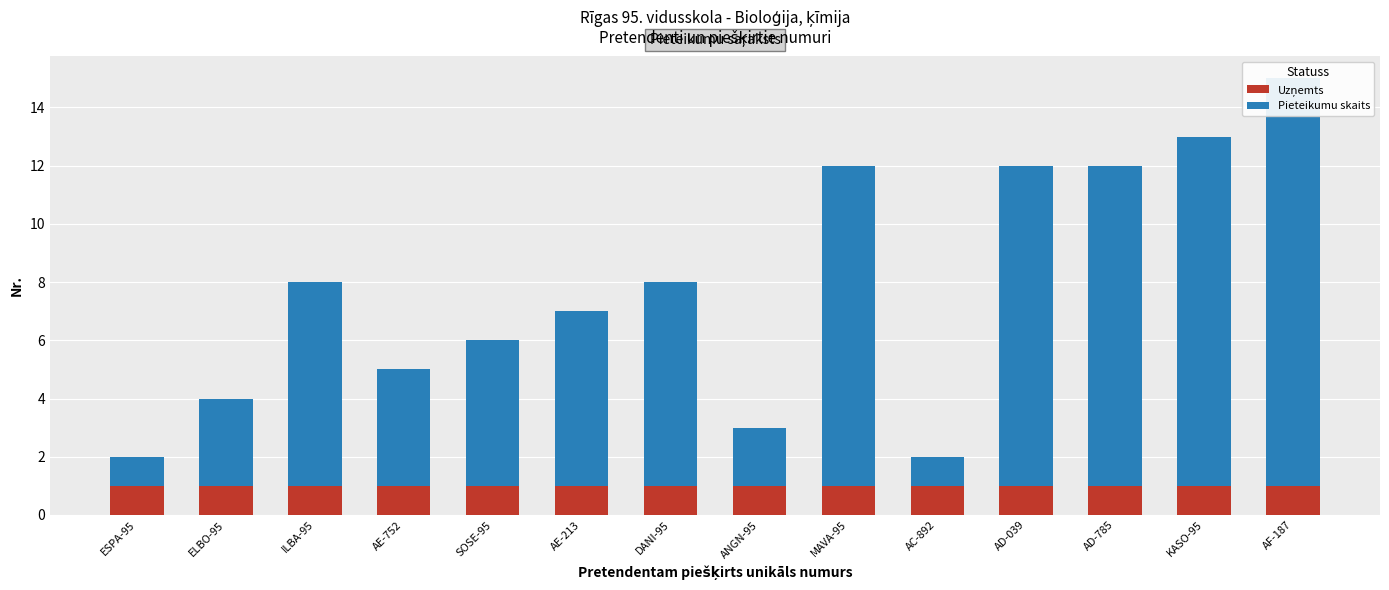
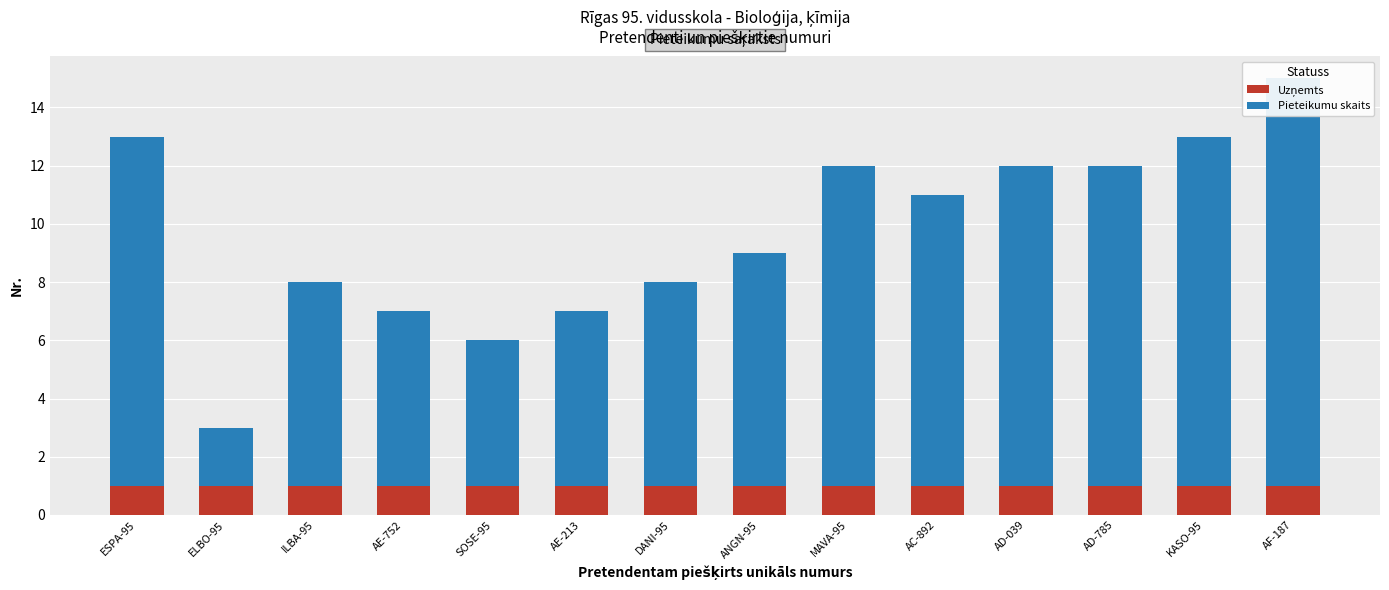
Pieteikumu skaits, ESPA-95: 1 -> 12
Pieteikumu skaits, ELBO-95: 3 -> 2
Pieteikumu skaits, AE-752: 4 -> 6
Pieteikumu skaits, ANGN-95: 2 -> 8
Pieteikumu skaits, AC-892: 1 -> 10
